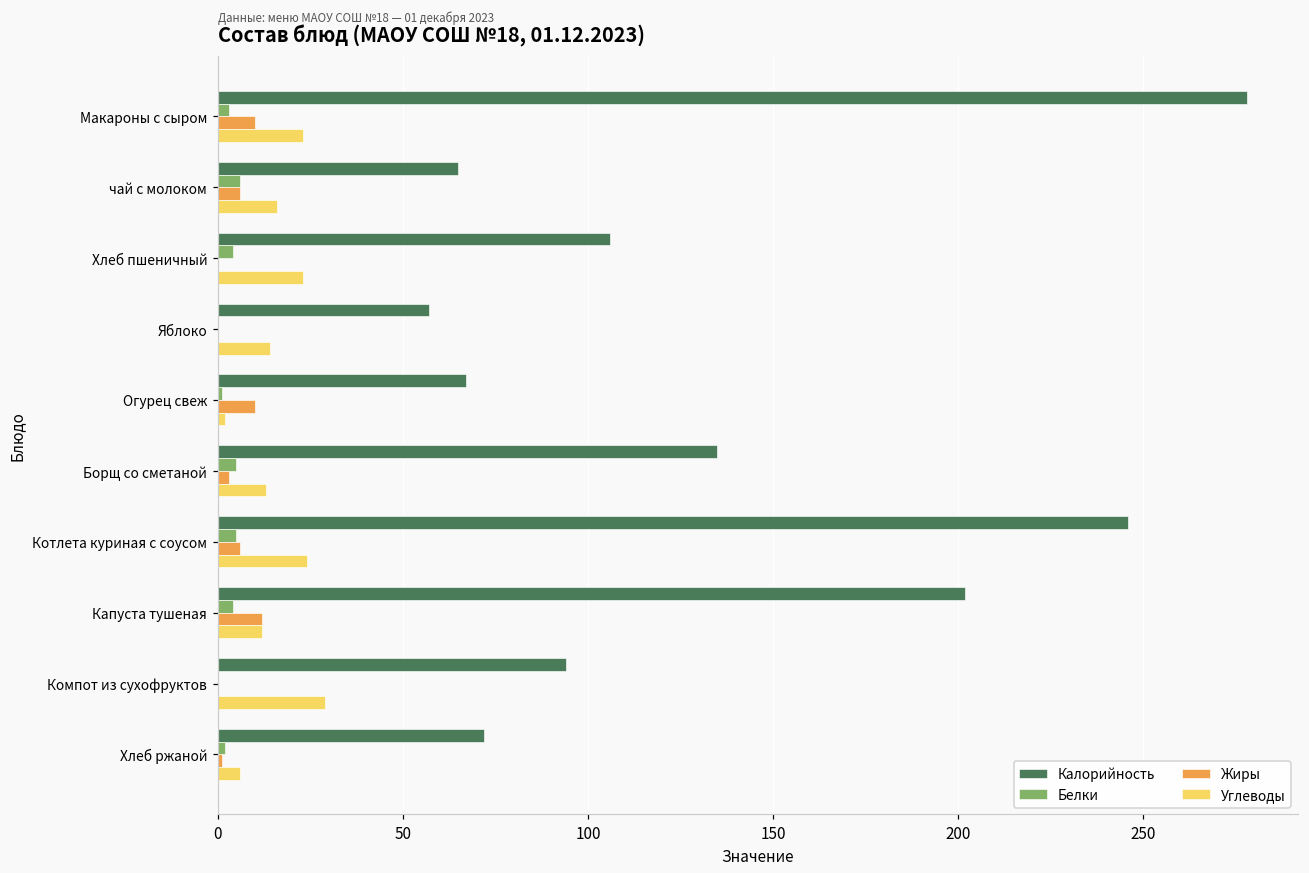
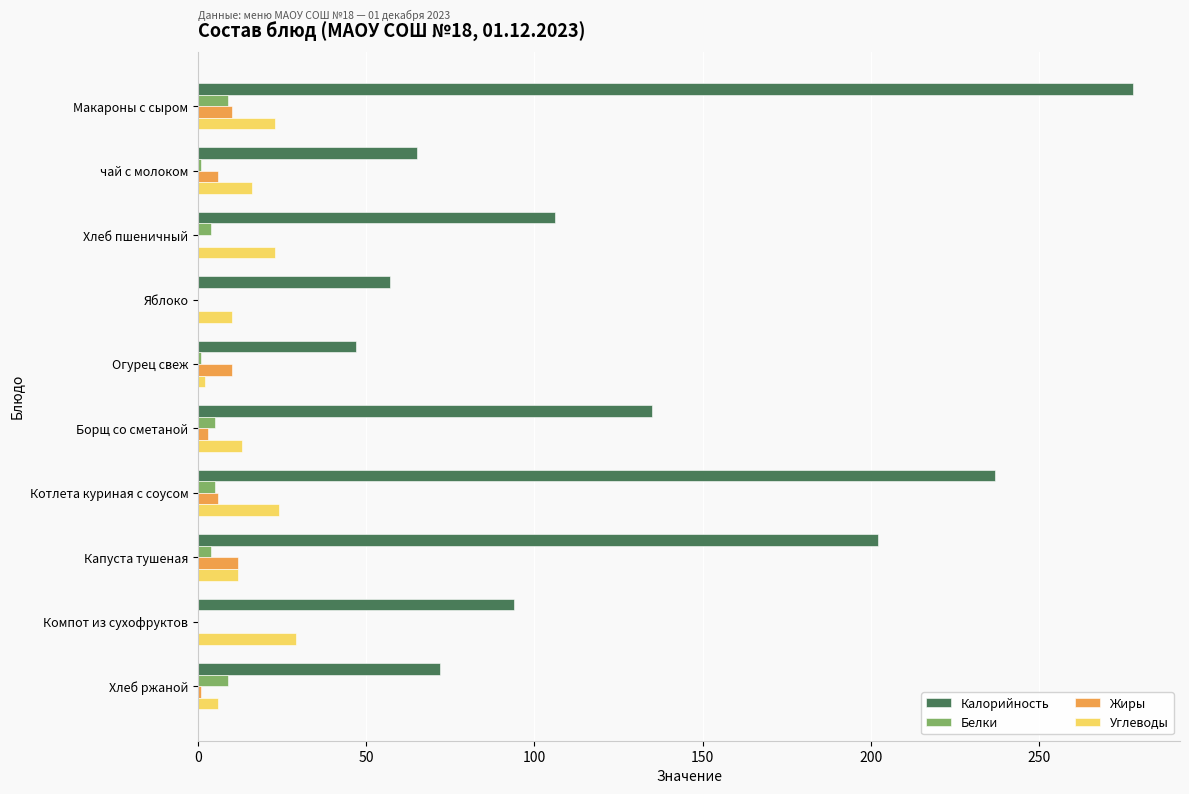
Белки, Макароны с сыром: 3 -> 9
Белки, чай с молоком: 6 -> 1
Углеводы, Яблоко: 14 -> 10
Калорийность, Огурец свеж: 67 -> 47
Калорийность, Котлета куриная с соусом: 246 -> 237
Белки, Хлеб ржаной: 2 -> 9
